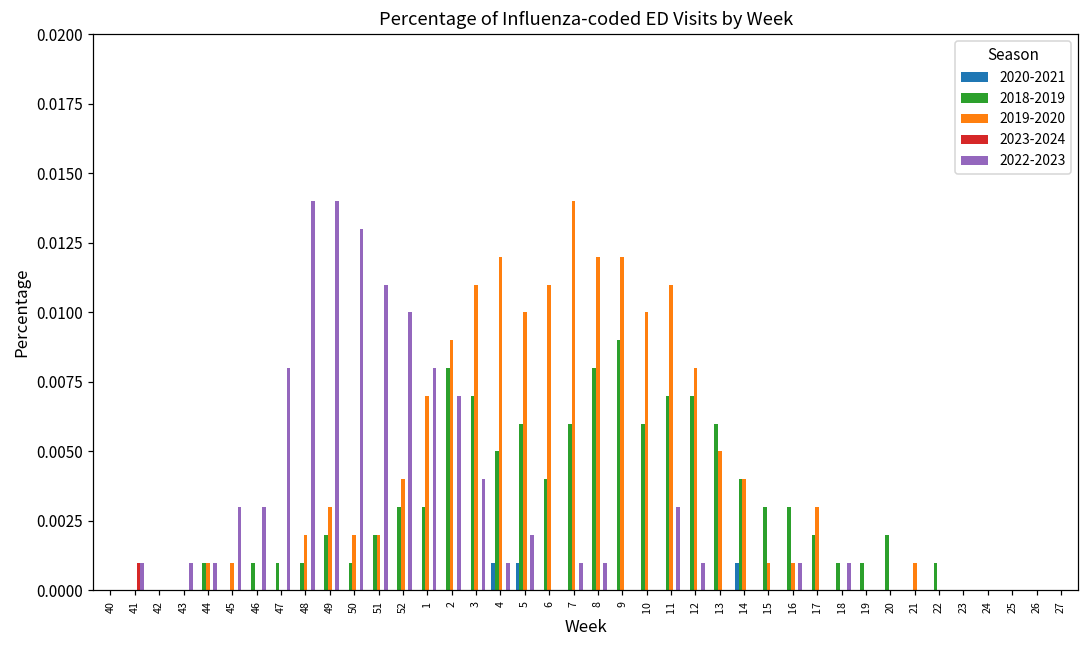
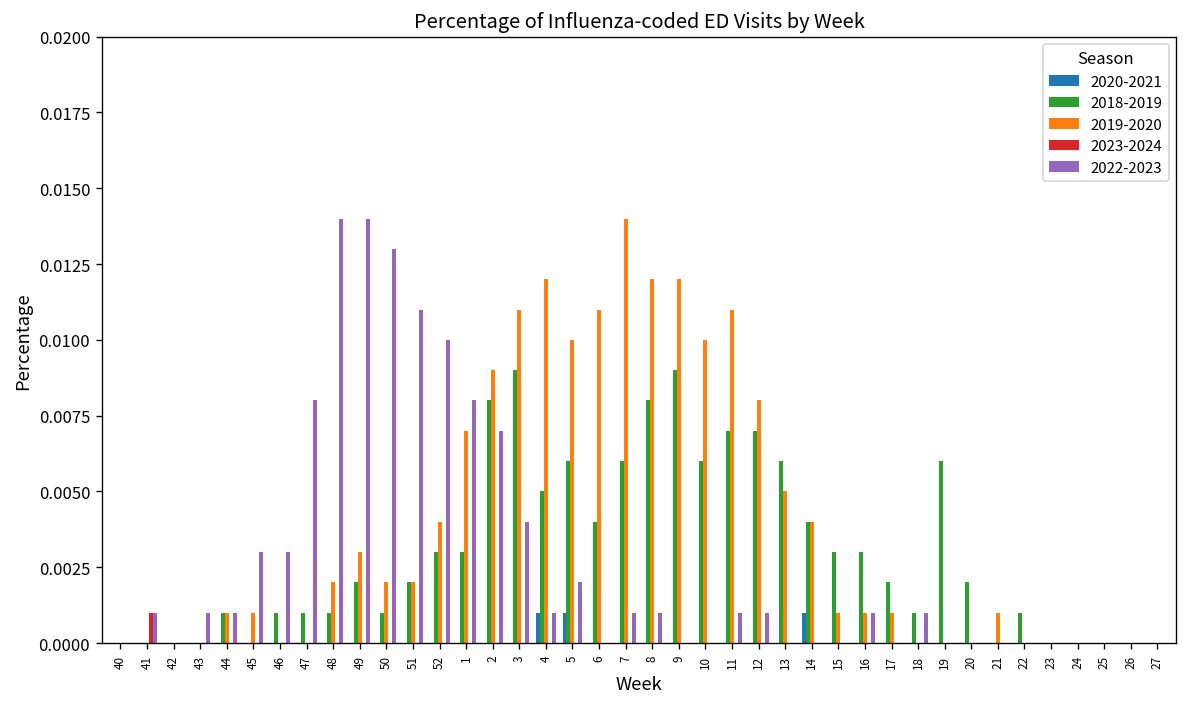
2018-2019, 3: 0.007 -> 0.009
2022-2023, 11: 0.003 -> 0.001
2019-2020, 17: 0.003 -> 0.001
2018-2019, 19: 0.001 -> 0.006
